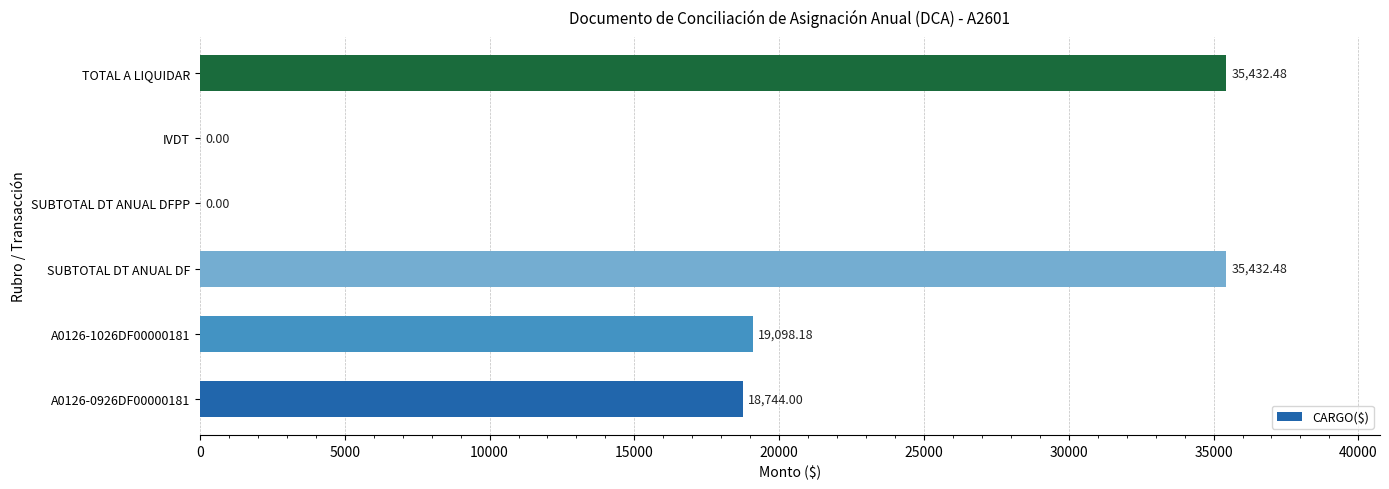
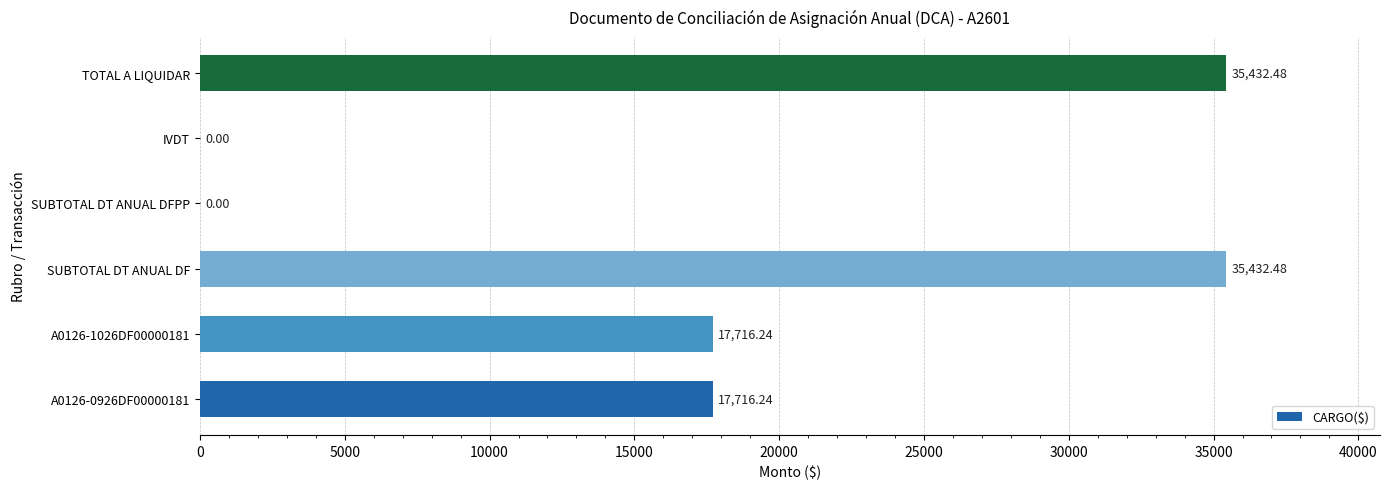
A0126-1026DF00000181: 19,098.18 -> 17,716.24
A0126-0926DF00000181: 18,744.00 -> 17,716.24
